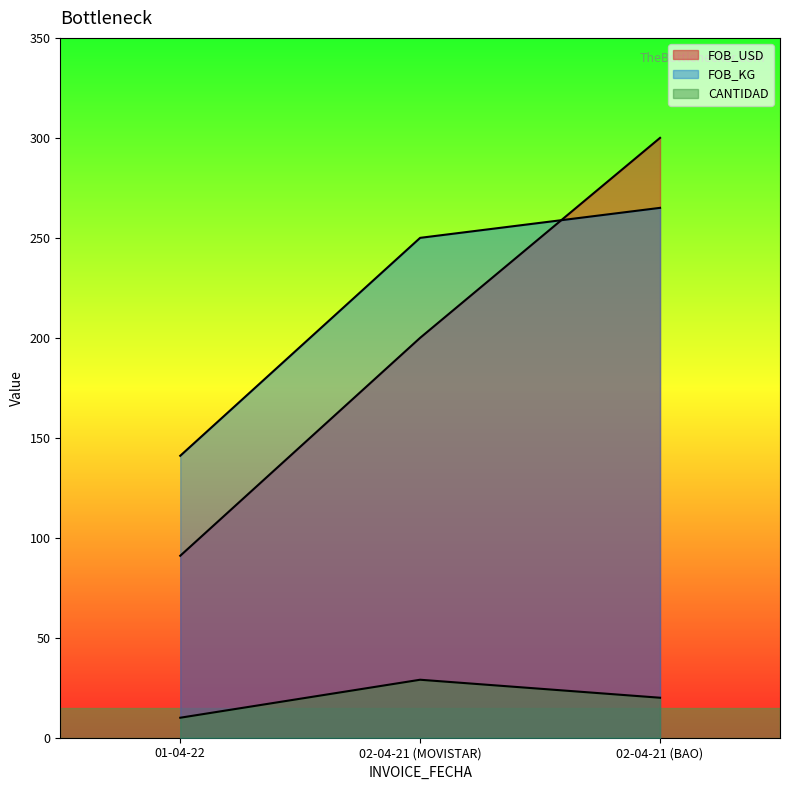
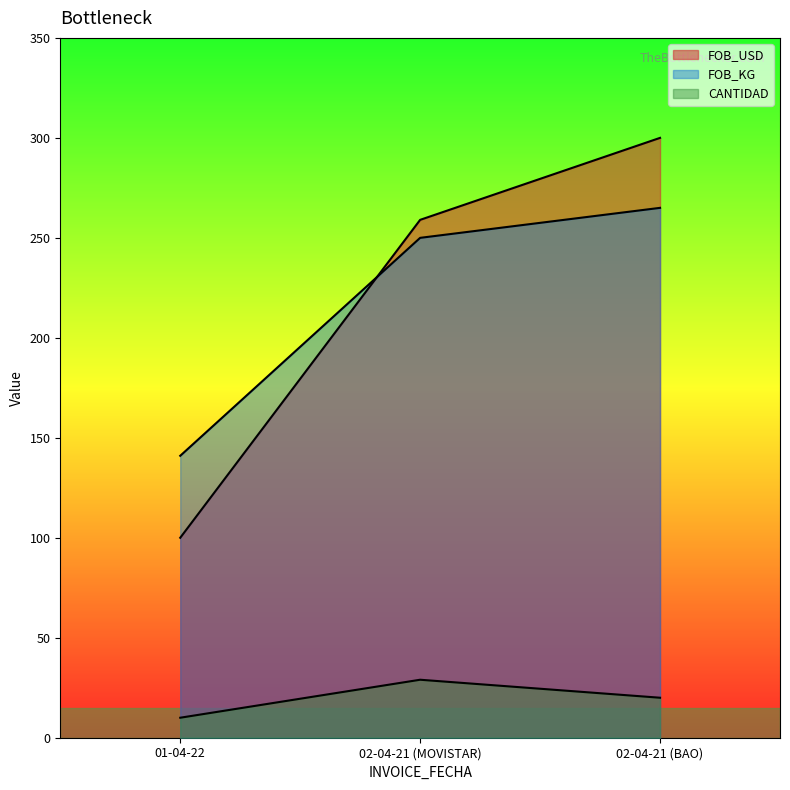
FOB_USD, 01-04-22: 91 -> 100
FOB_USD, 02-04-21 (MOVISTAR): 200 -> 259
